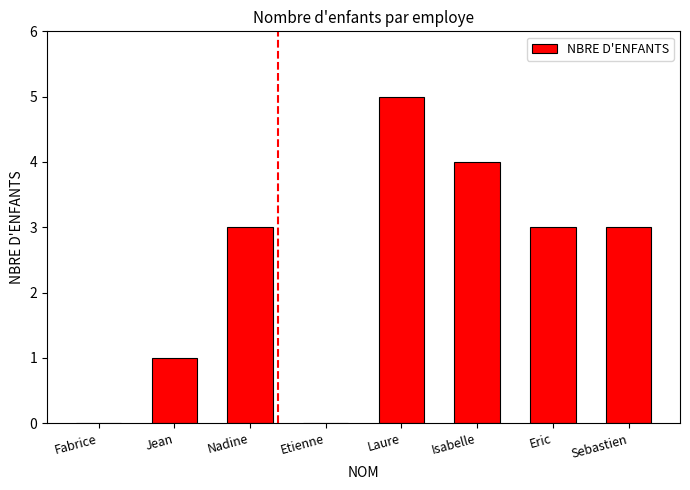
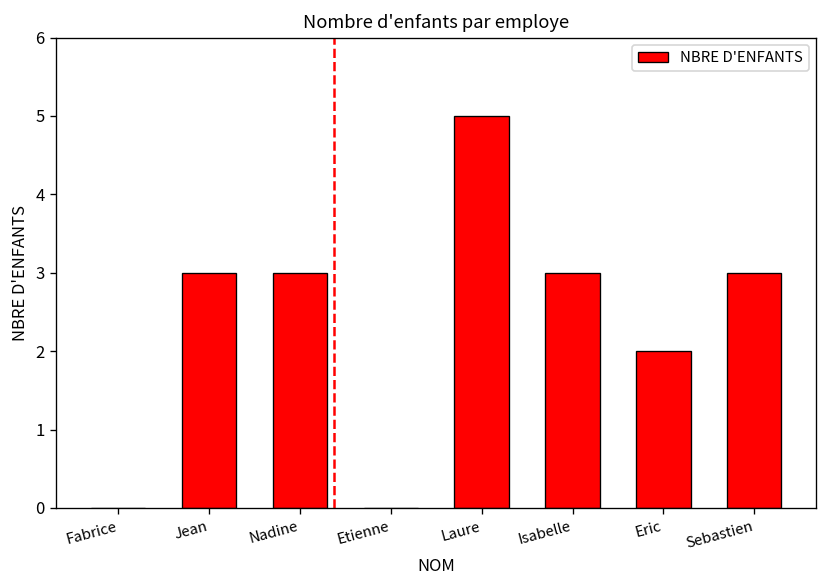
Jean: 1 -> 3
Isabelle: 4 -> 3
Eric: 3 -> 2
